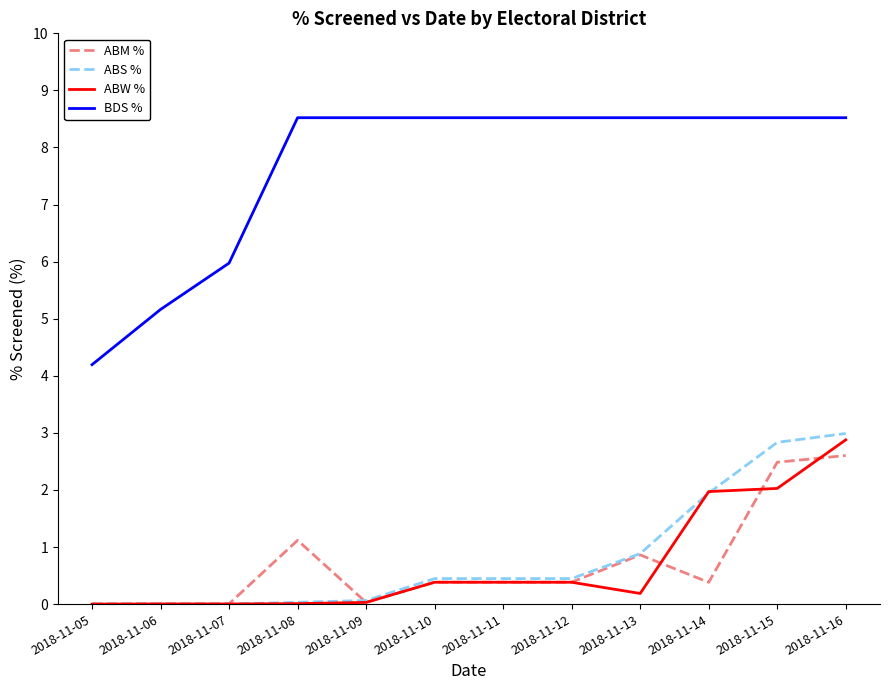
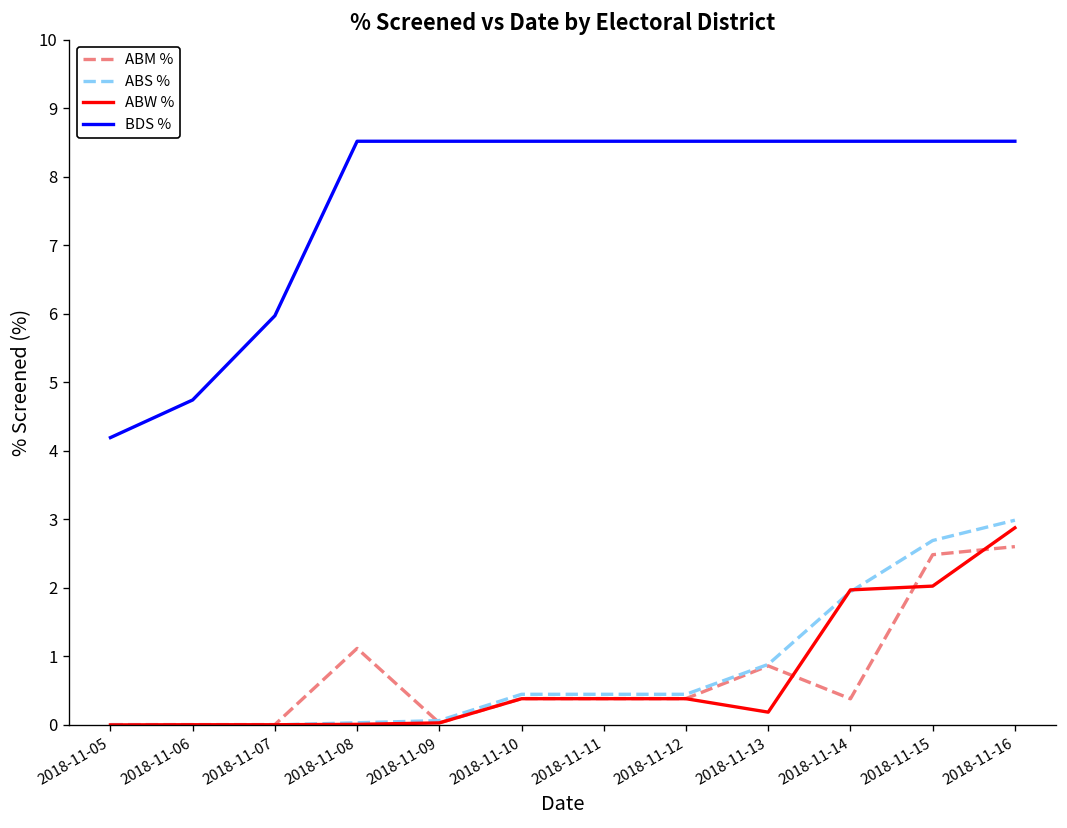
BDS %, 2018-11-06: 5.2 -> 4.7
ABS %, 2018-11-15: 2.8 -> 2.7
